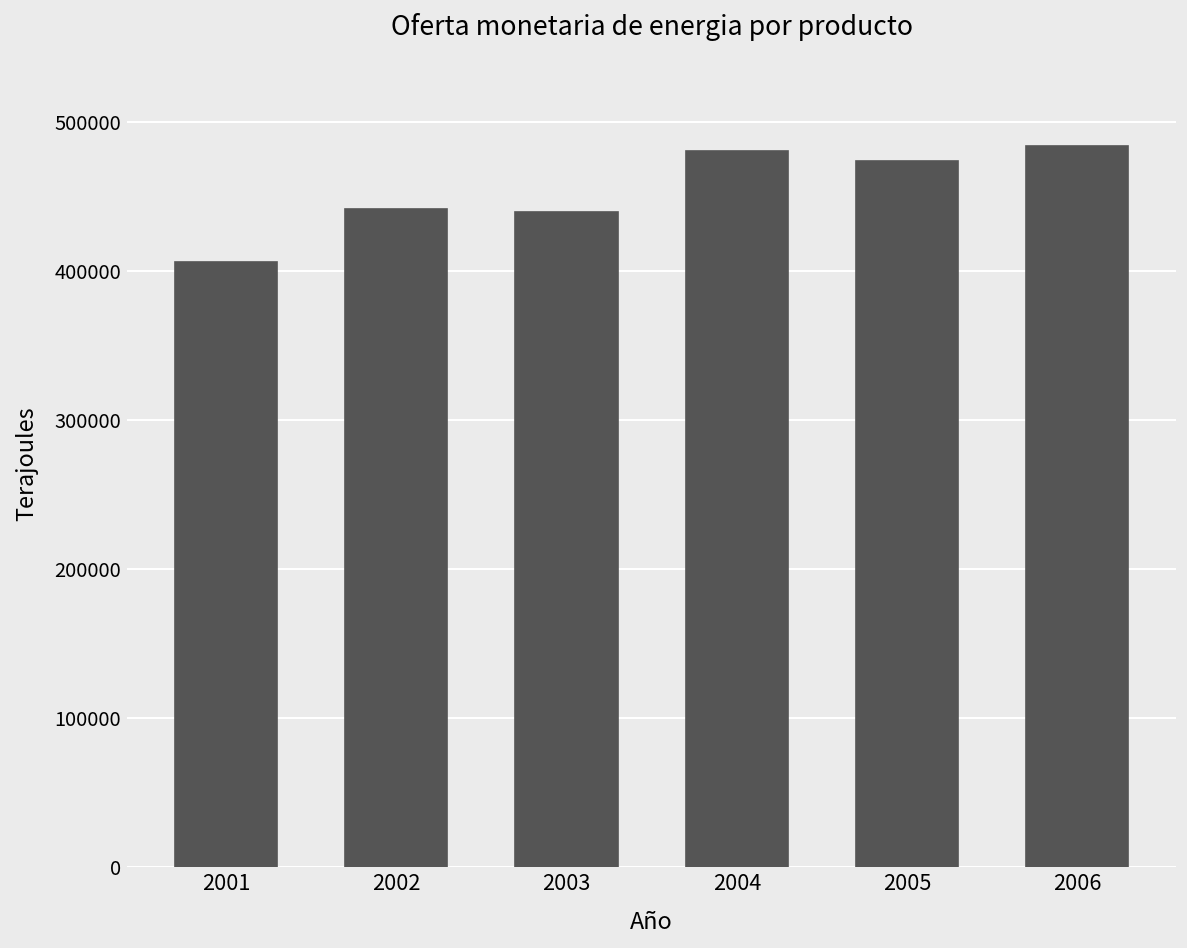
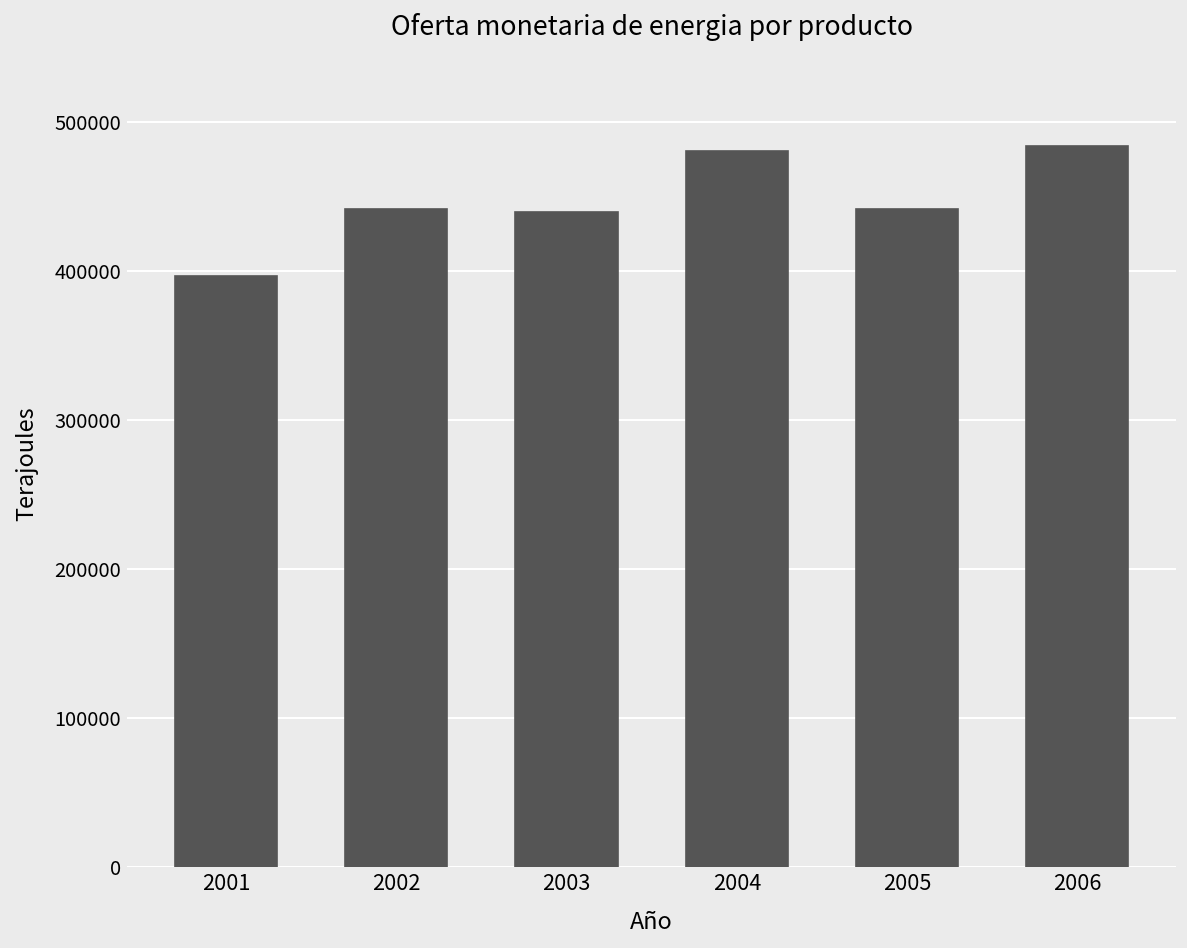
2001: 406000 -> 397000
2005: 474000 -> 442000
